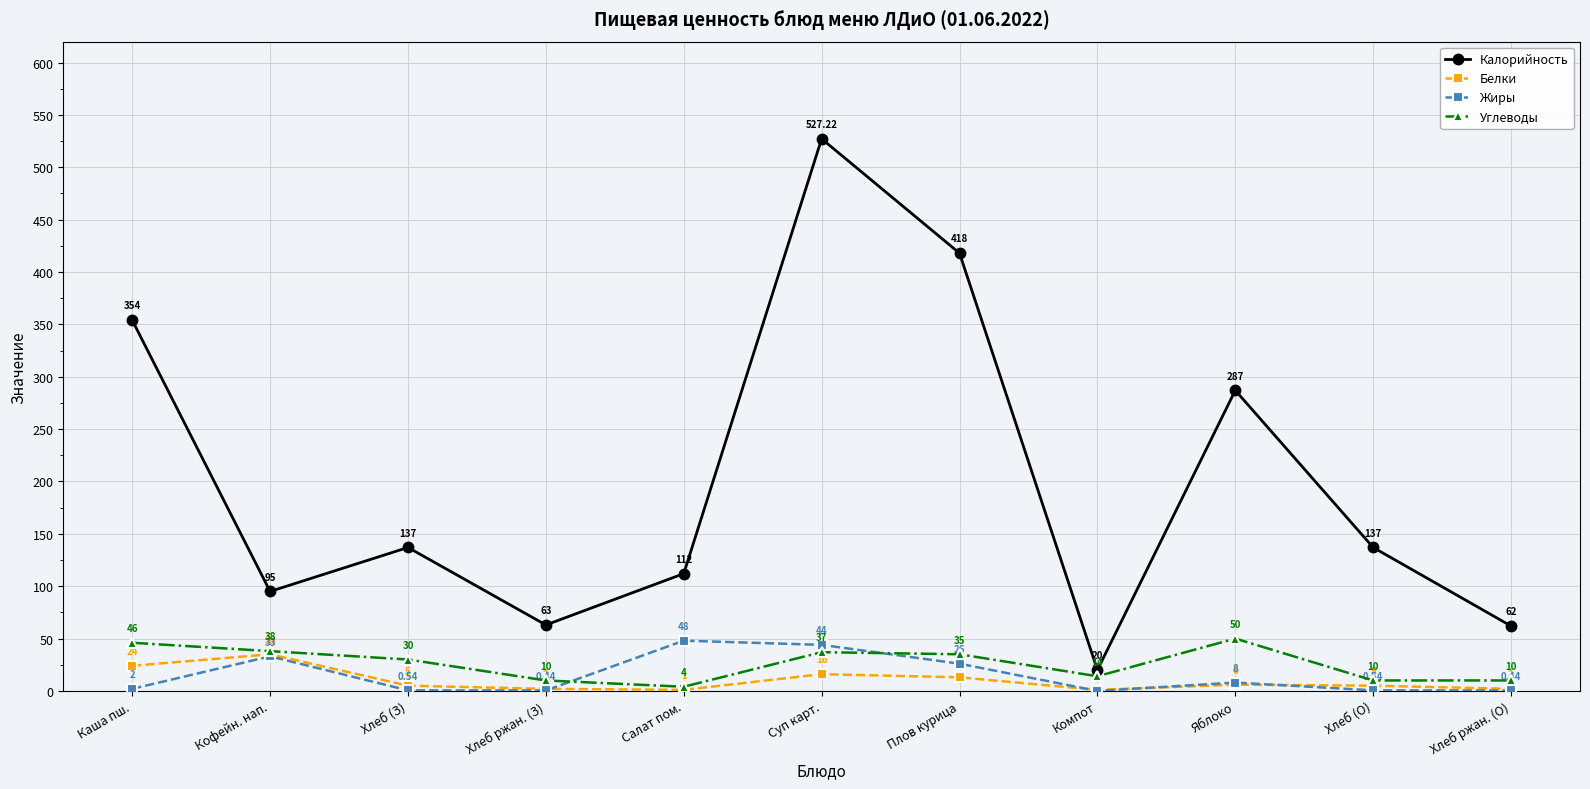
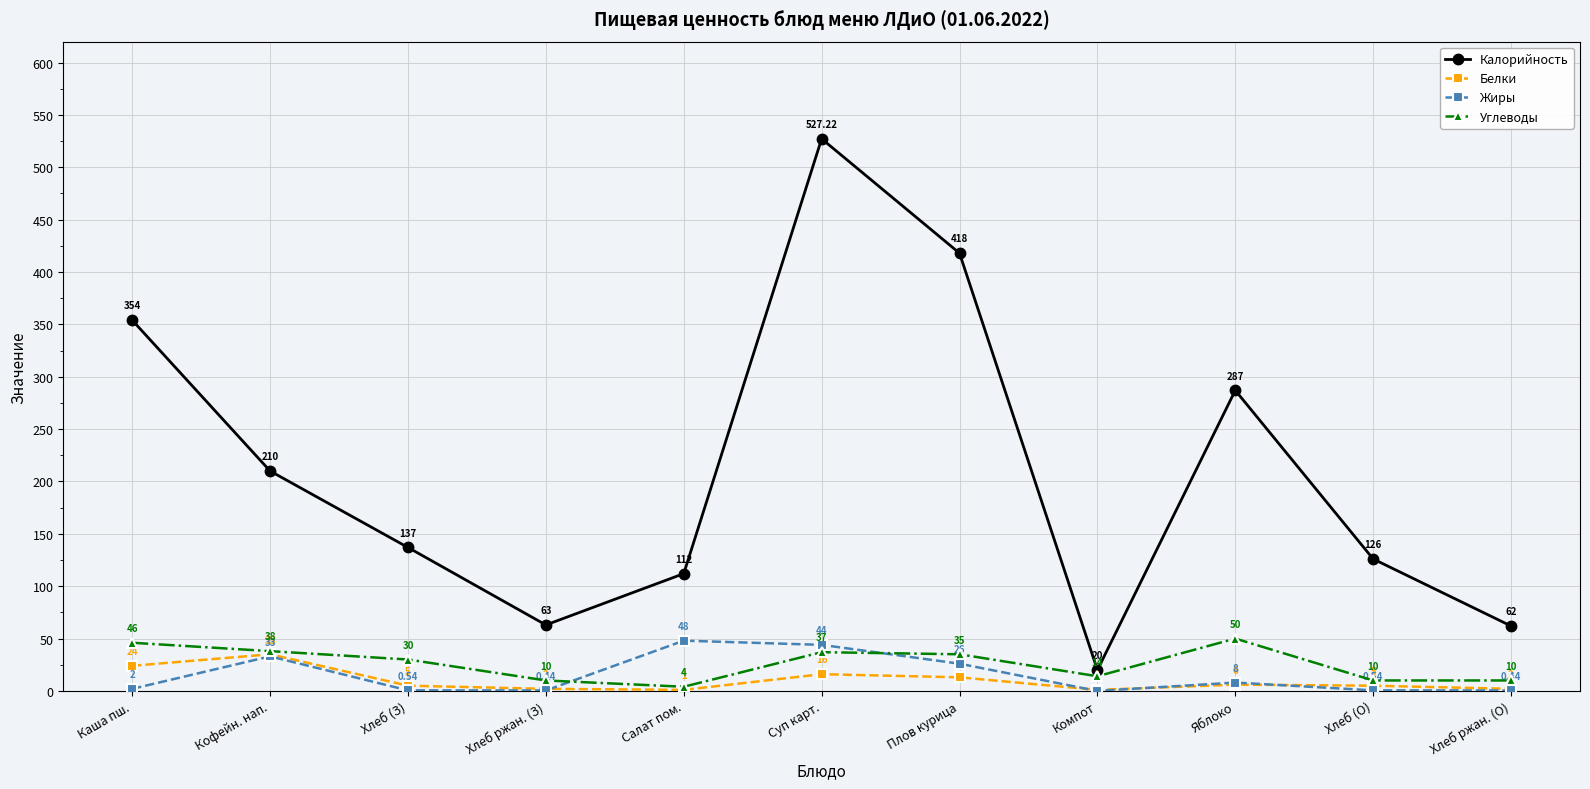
Калорийность, Кофейн. нап.: 95 -> 210
Калорийность, Хлеб (О): 137 -> 126
